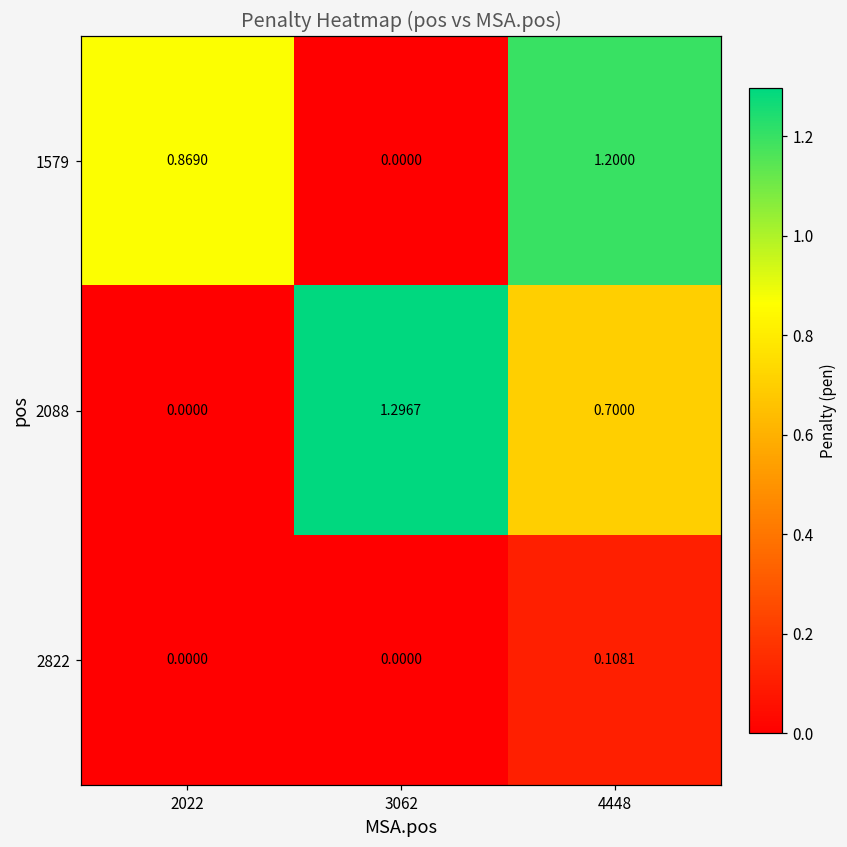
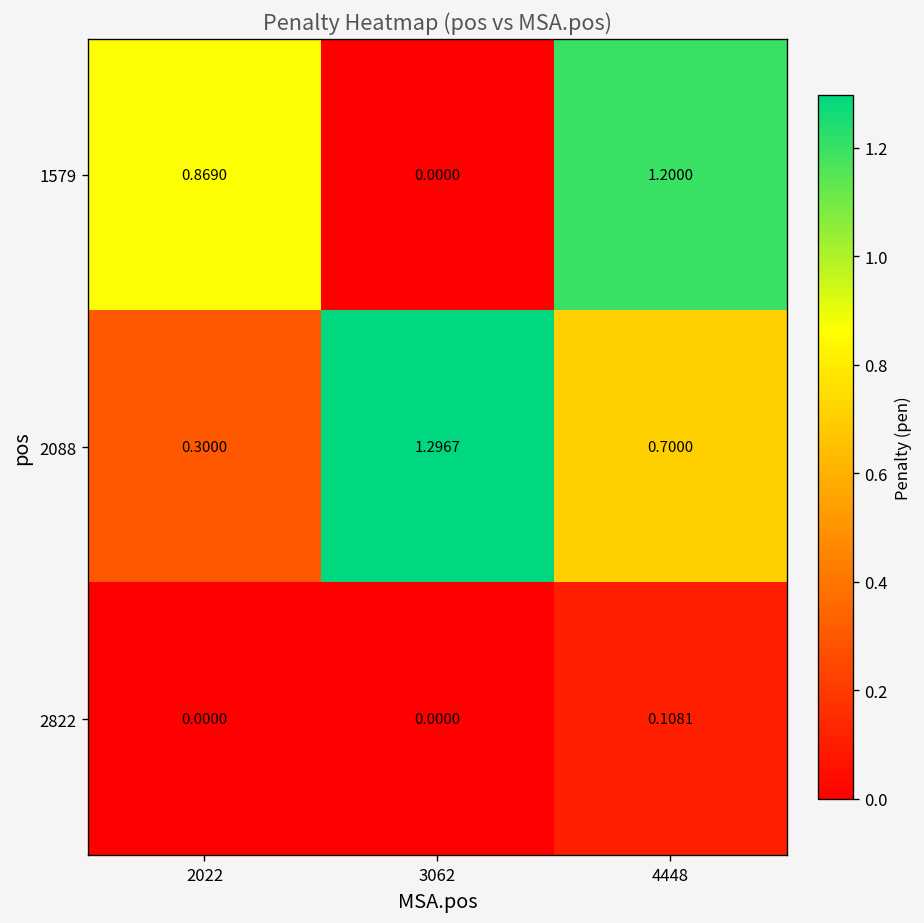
2088, 2022: 0.0000 -> 0.3000
